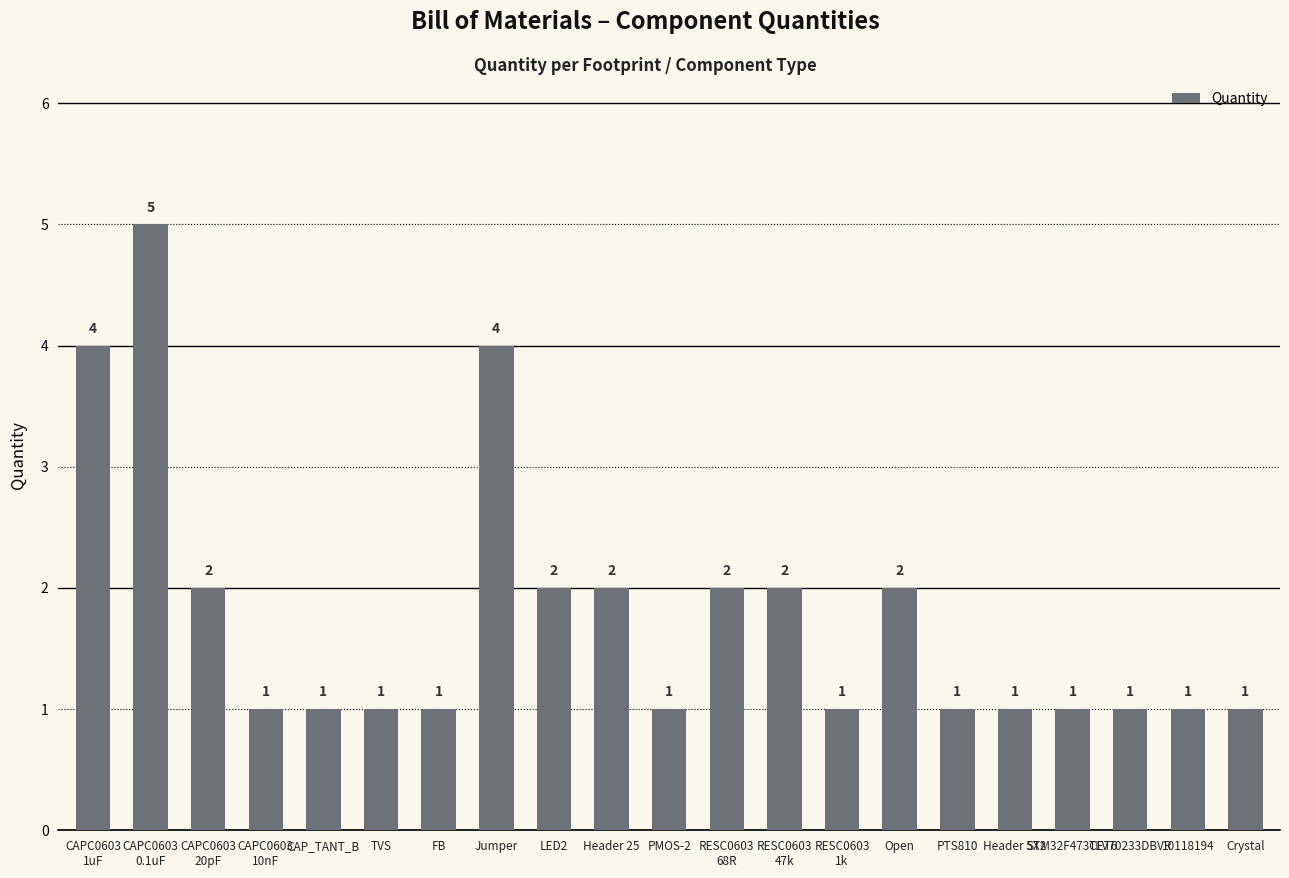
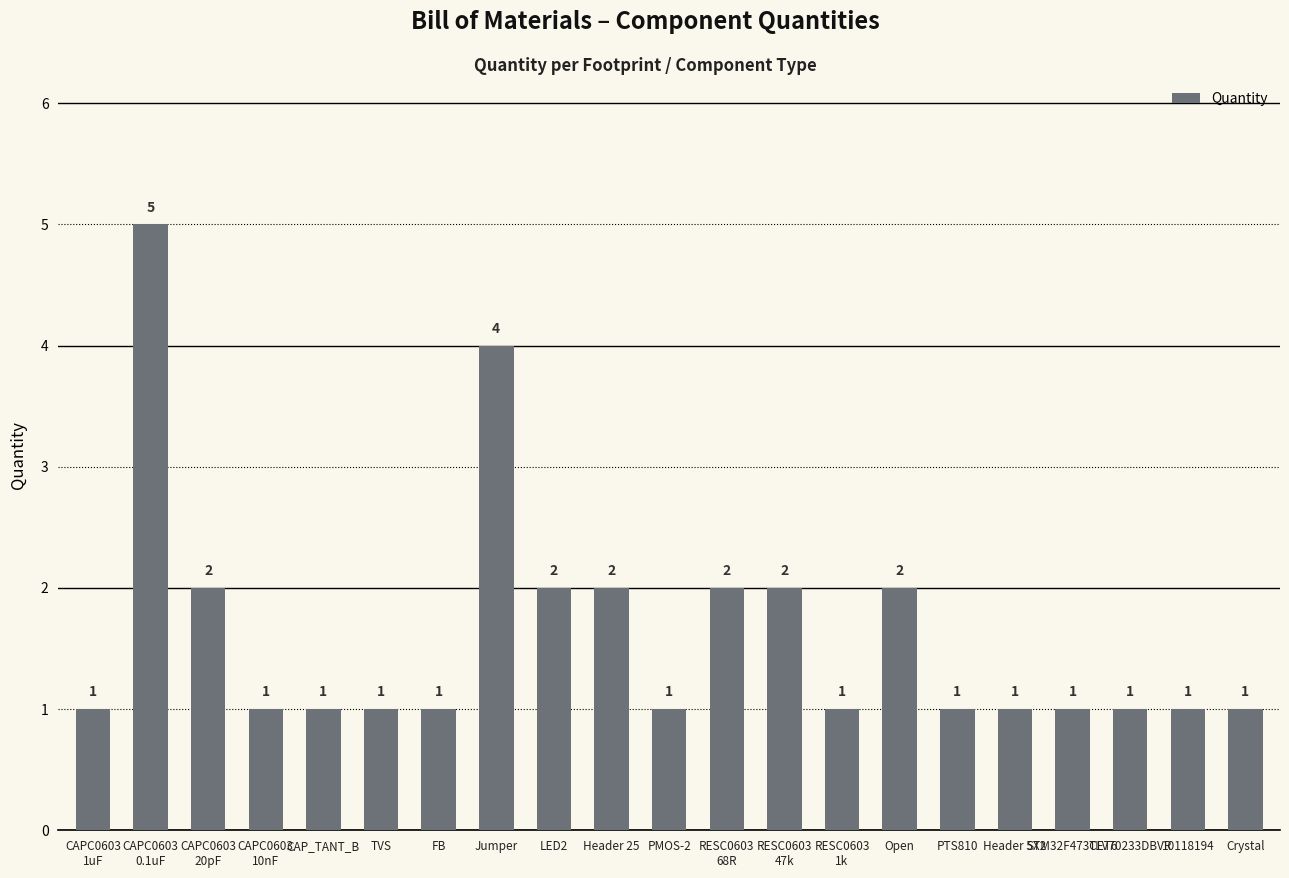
CAPC0603 1uF: 4 -> 1
